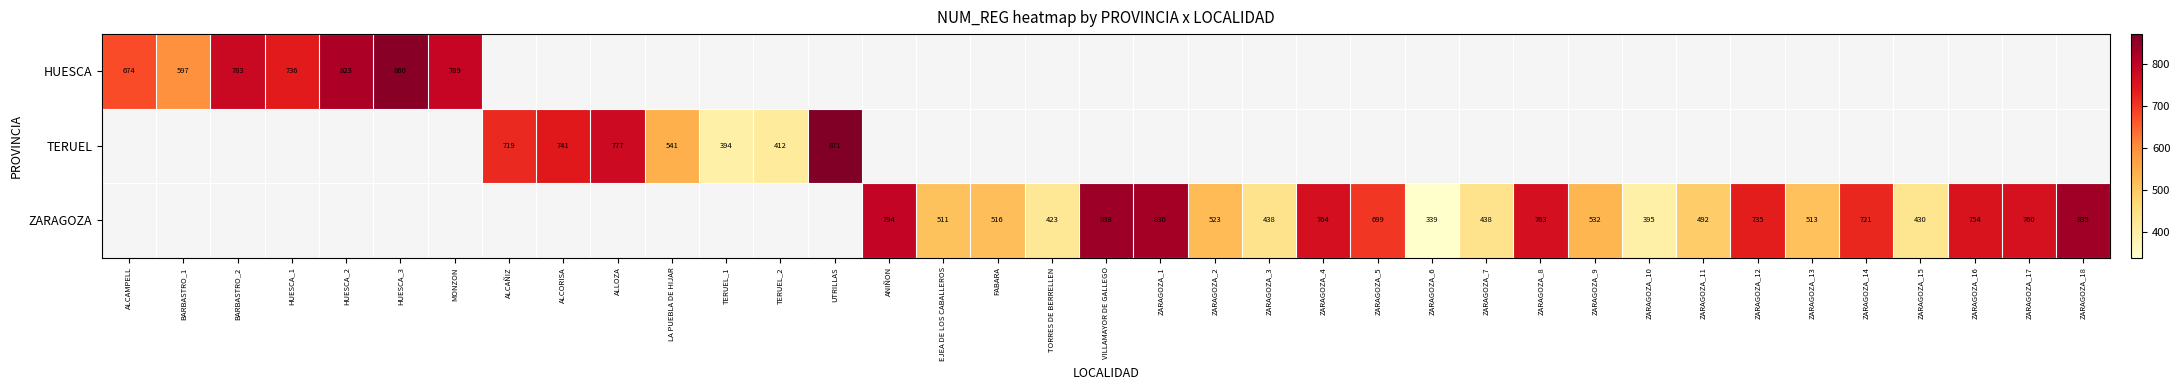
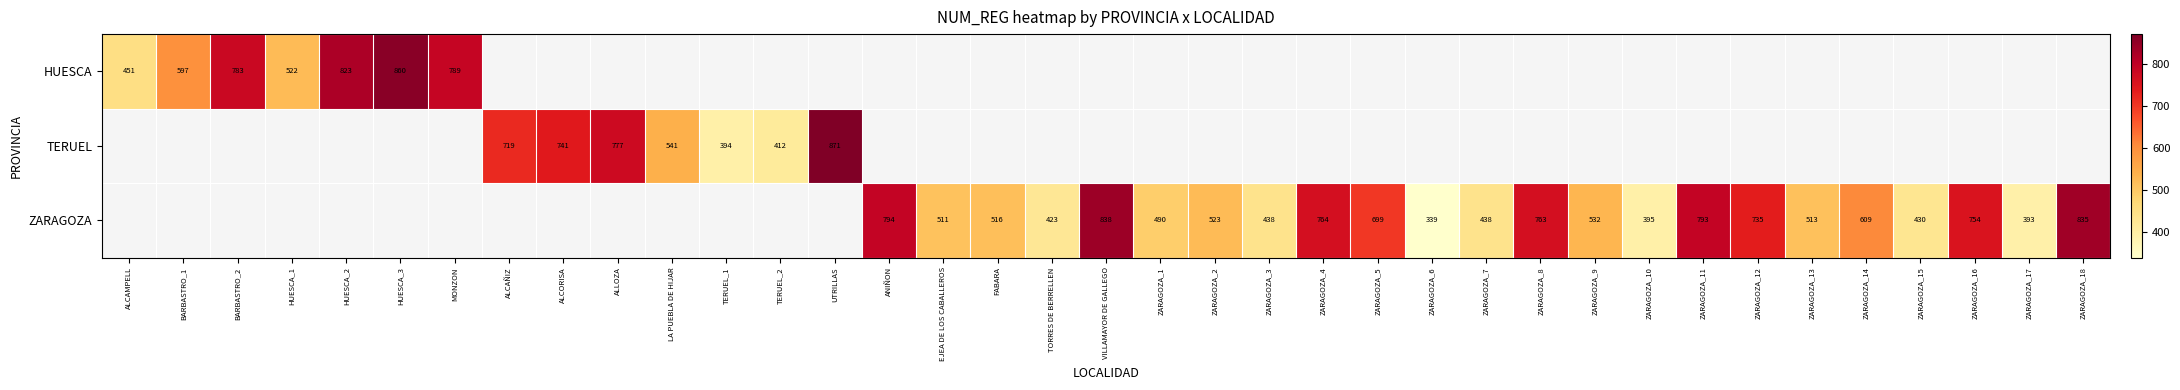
HUESCA, ALCAMPELL: 674 -> 451
HUESCA, HUESCA_1: 736 -> 522
ZARAGOZA, ZARAGOZA_1: 830 -> 490
ZARAGOZA, ZARAGOZA_11: 492 -> 793
ZARAGOZA, ZARAGOZA_14: 721 -> 609
ZARAGOZA, ZARAGOZA_17: 760 -> 393
